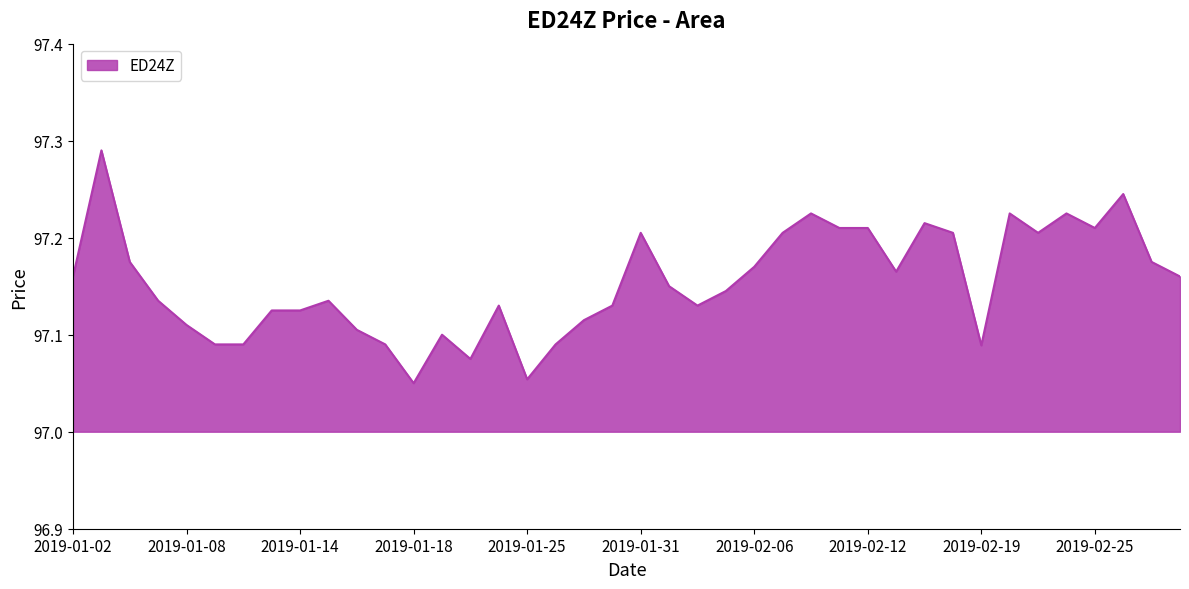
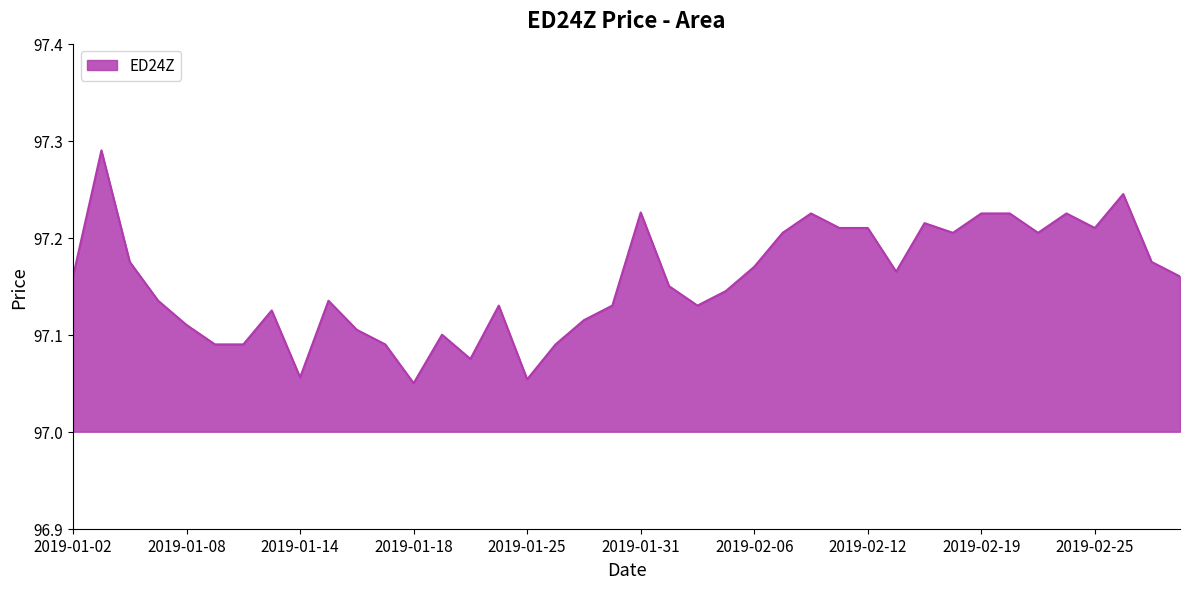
2019-01-14: 97.13 -> 97.06
2019-01-31: 97.21 -> 97.23
2019-02-19: 97.09 -> 97.23
